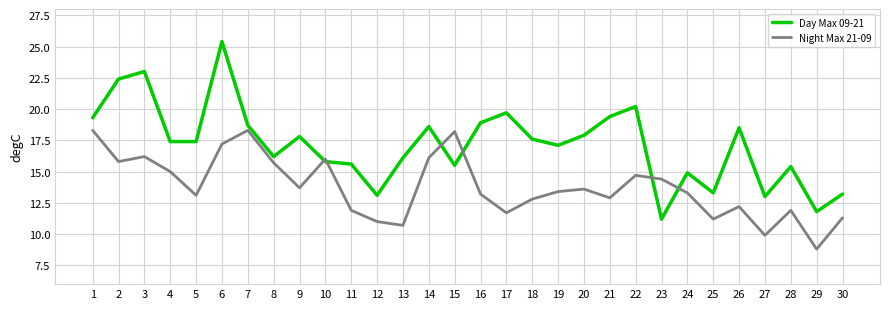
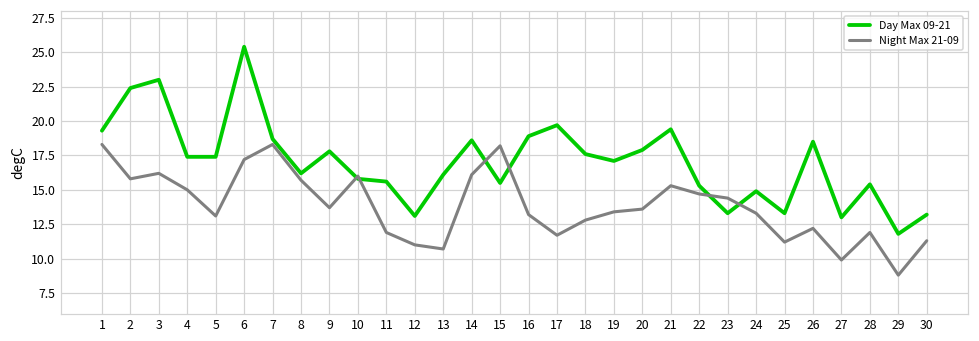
Night Max 21-09, 21: 12.9 -> 15.3
Day Max 09-21, 22: 20.2 -> 15.3
Day Max 09-21, 23: 11.2 -> 13.3
